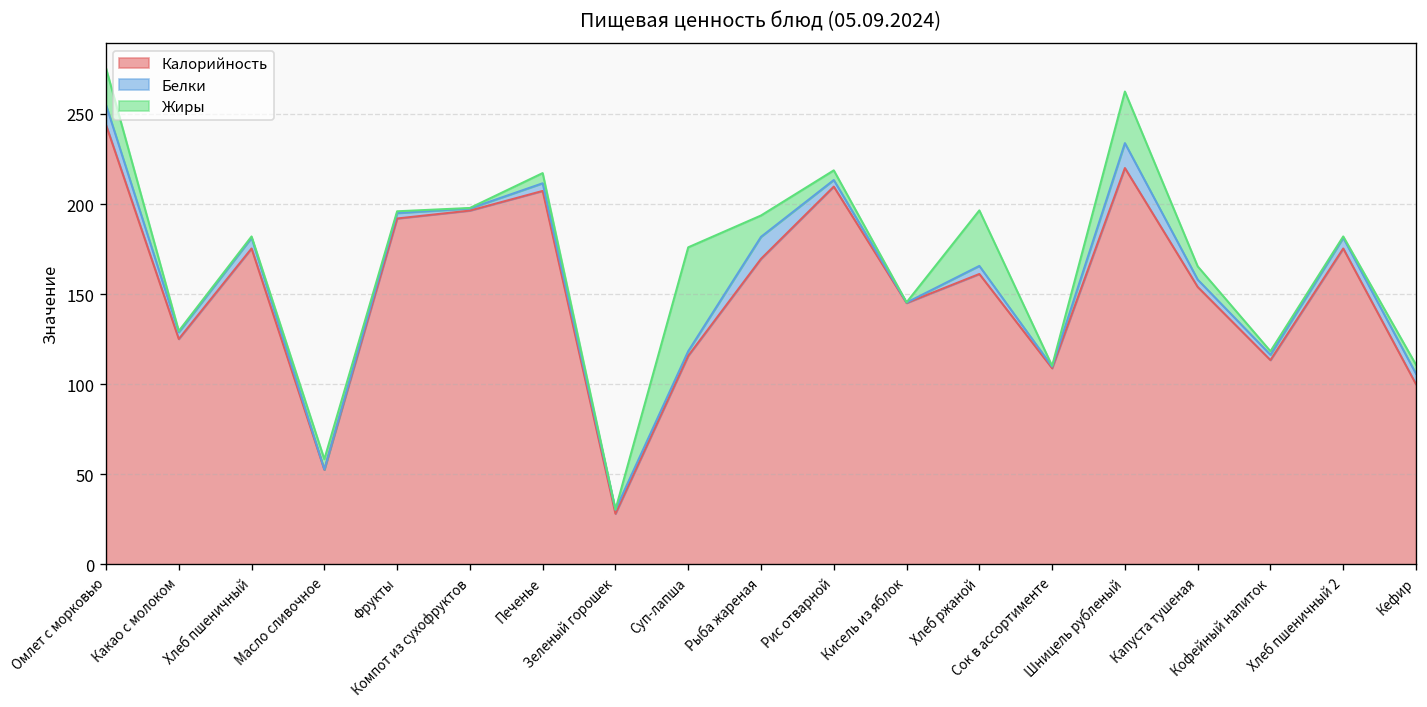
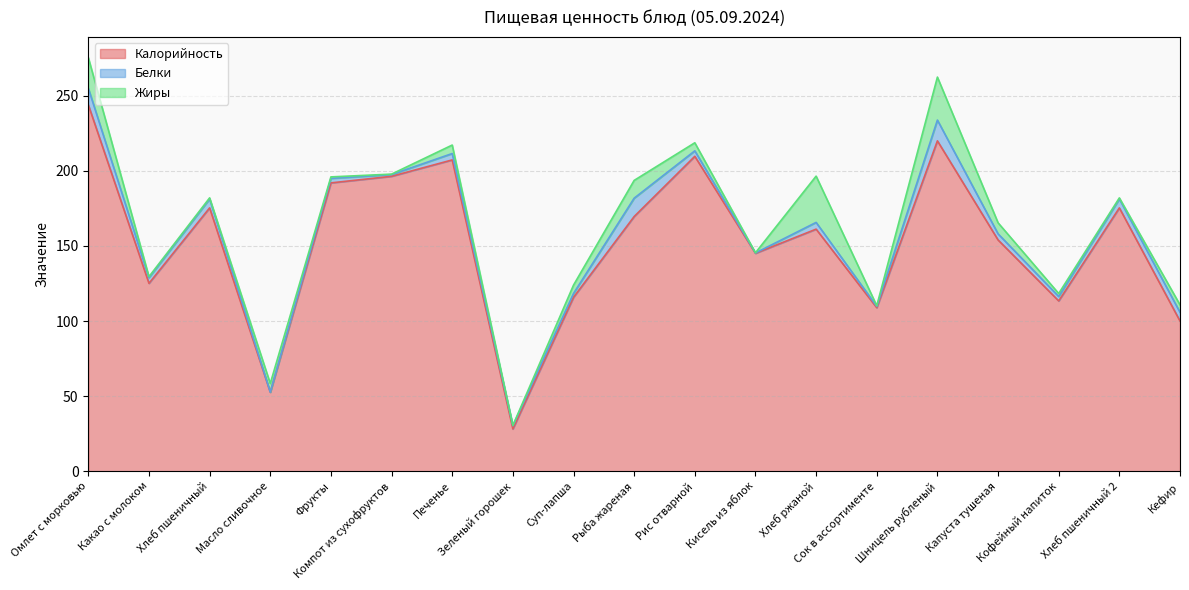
Жиры, Суп-лапша: 58 -> 6
